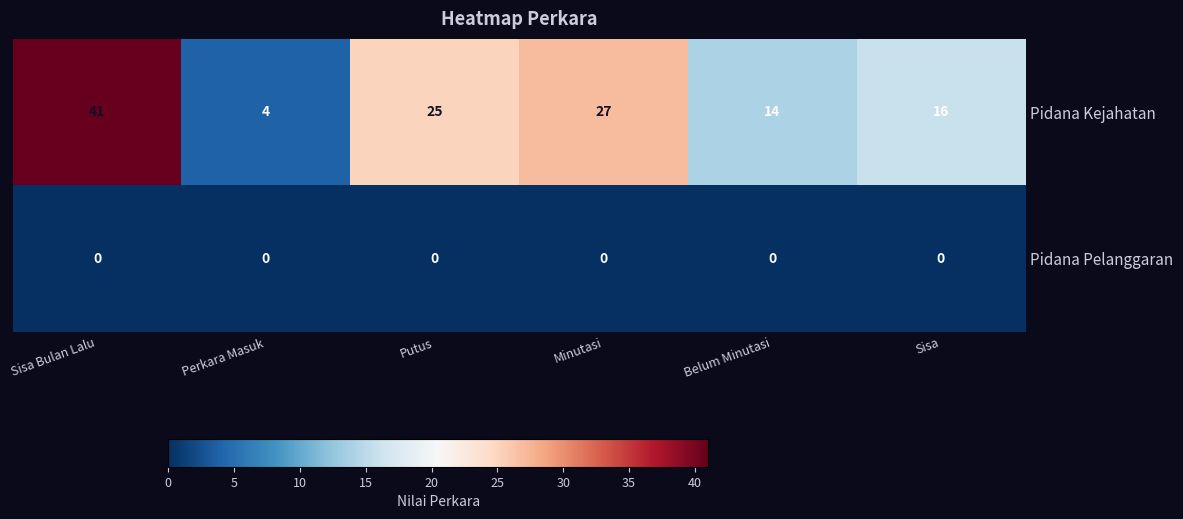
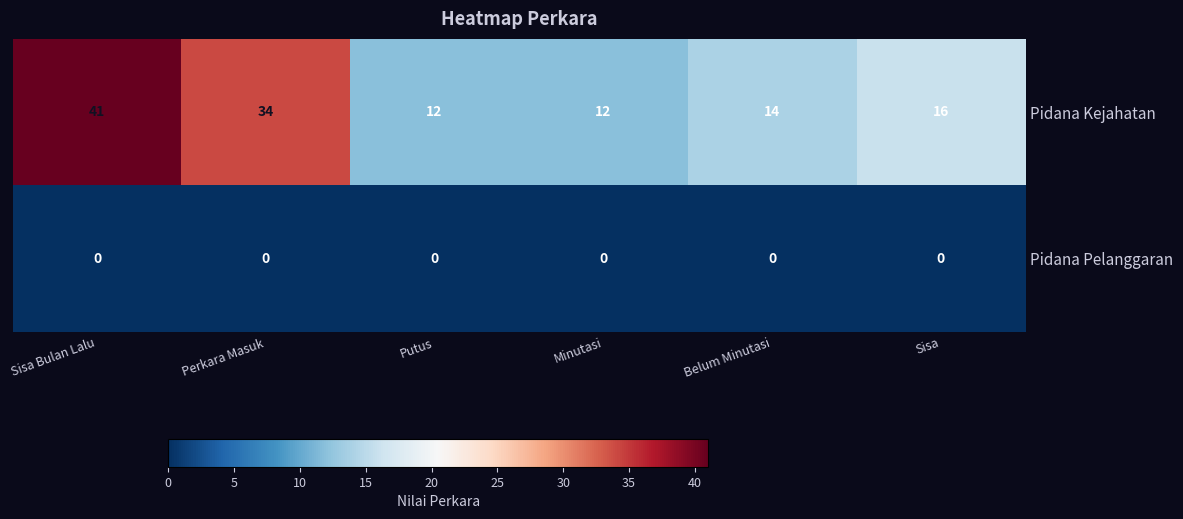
Pidana Kejahatan, Perkara Masuk: 4 -> 34
Pidana Kejahatan, Putus: 25 -> 12
Pidana Kejahatan, Minutasi: 27 -> 12
